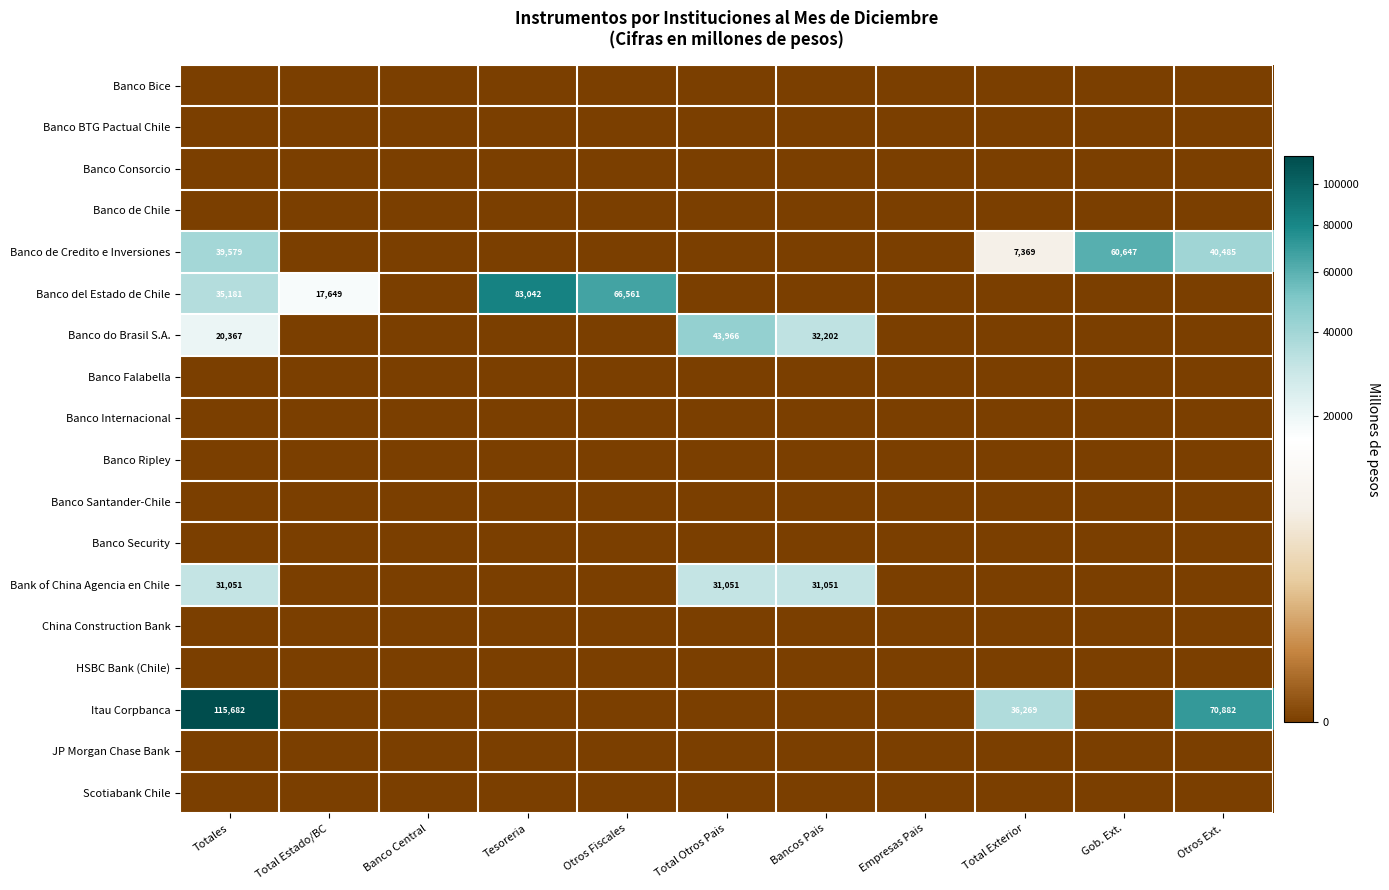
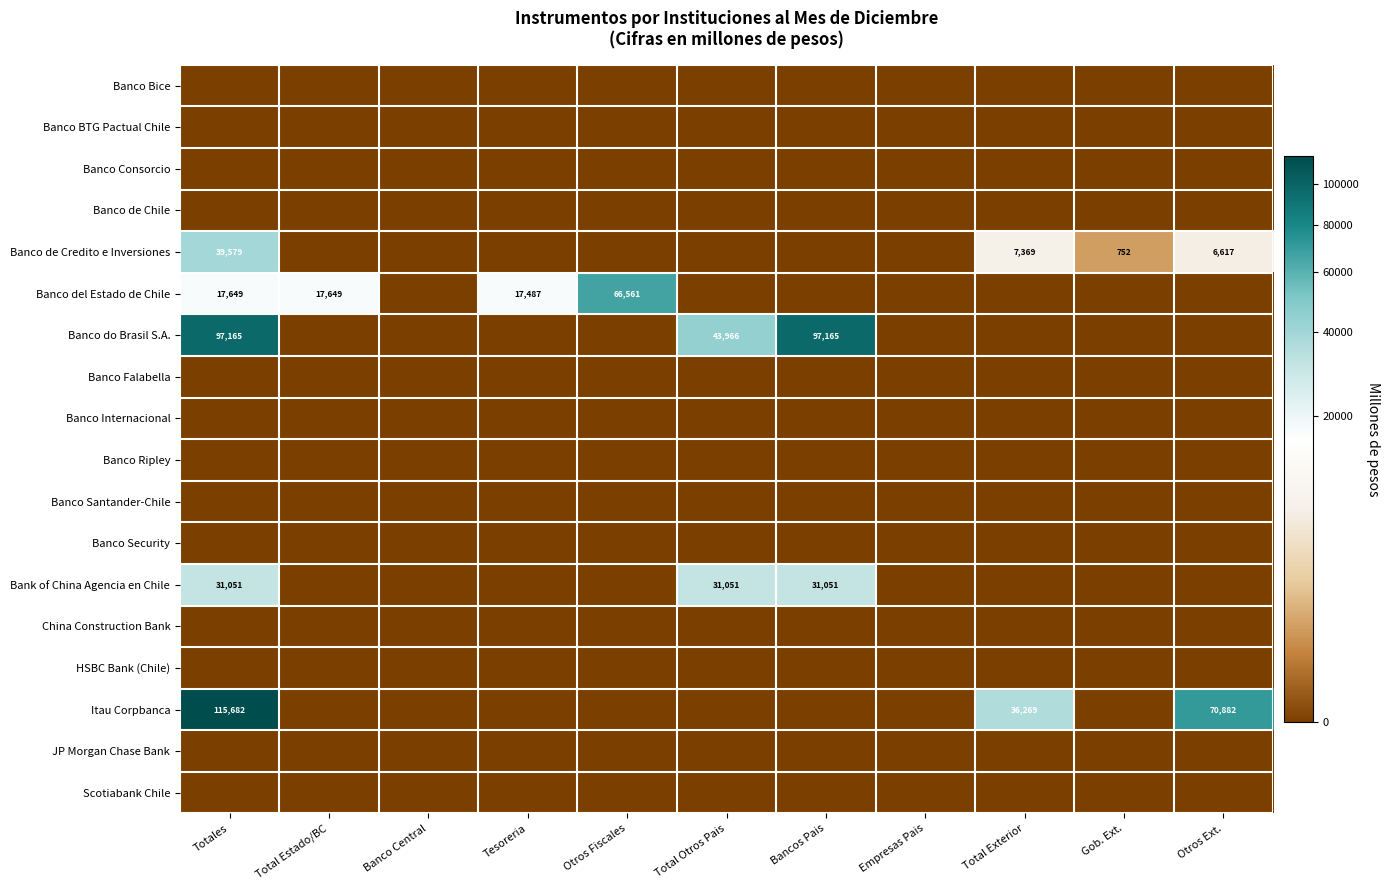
Banco de Credito e Inversiones, Gob. Ext.: 60,647 -> 752
Banco de Credito e Inversiones, Otros Ext.: 40,485 -> 6,617
Banco del Estado de Chile, Totales: 35,181 -> 17,649
Banco del Estado de Chile, Tesoreria: 83,042 -> 17,487
Banco do Brasil S.A., Totales: 20,367 -> 97,165
Banco do Brasil S.A., Bancos Pais: 32,202 -> 97,165
